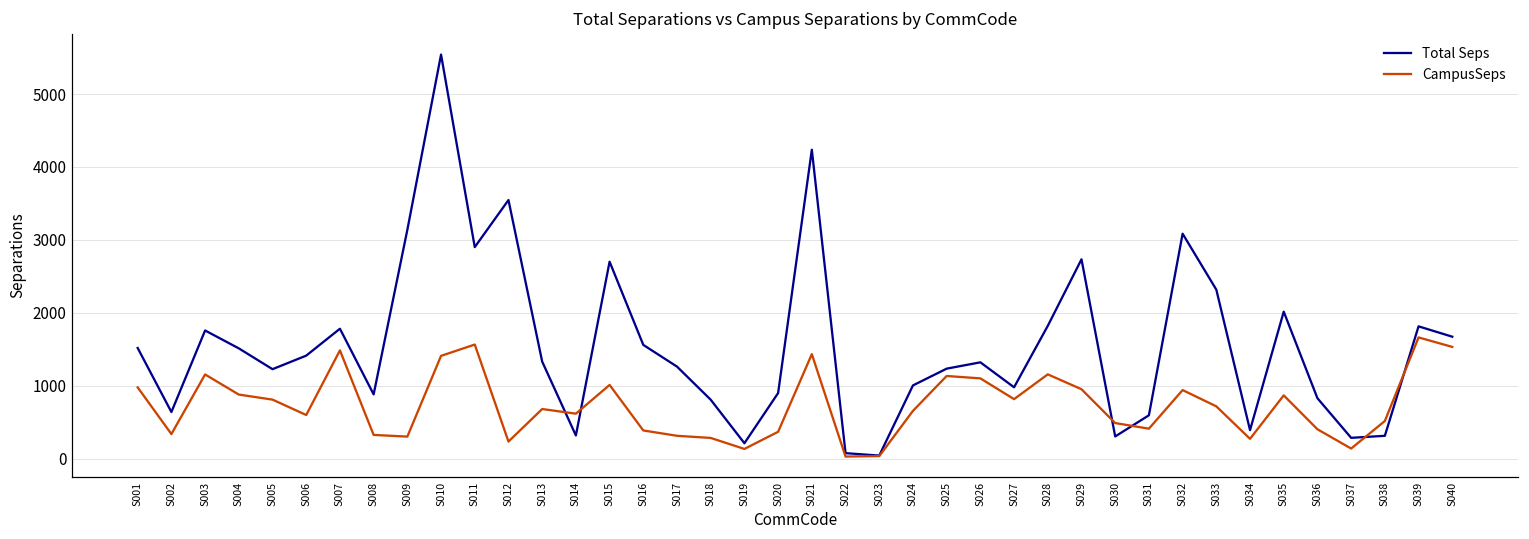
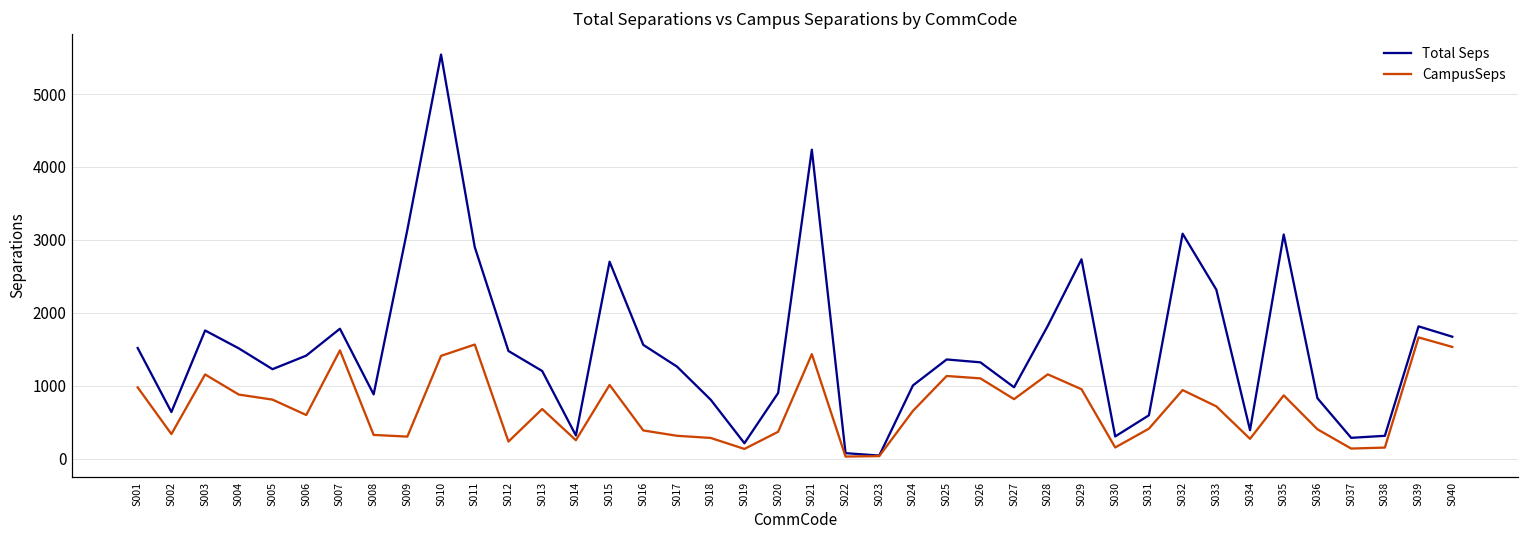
Total Seps, S012: 3500 -> 1500
Total Seps, S013: 1300 -> 1200
CampusSeps, S014: 600 -> 300
Total Seps, S025: 1200 -> 1400
CampusSeps, S030: 500 -> 200
Total Seps, S035: 2000 -> 3100
CampusSeps, S038: 500 -> 200
